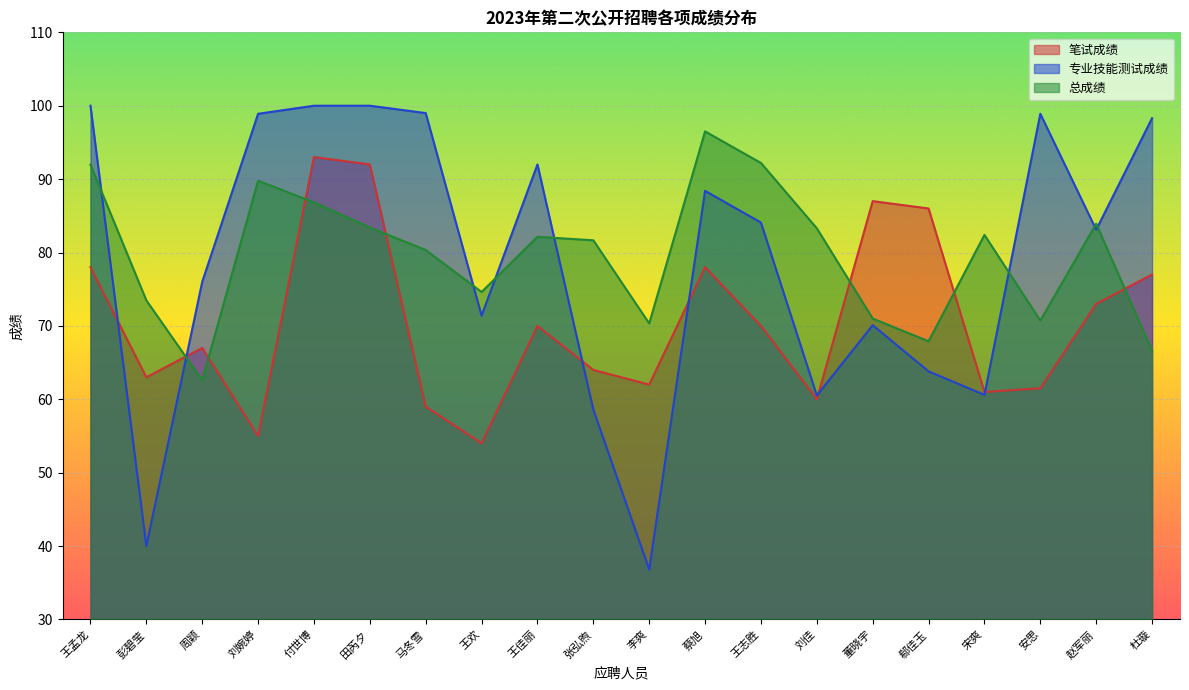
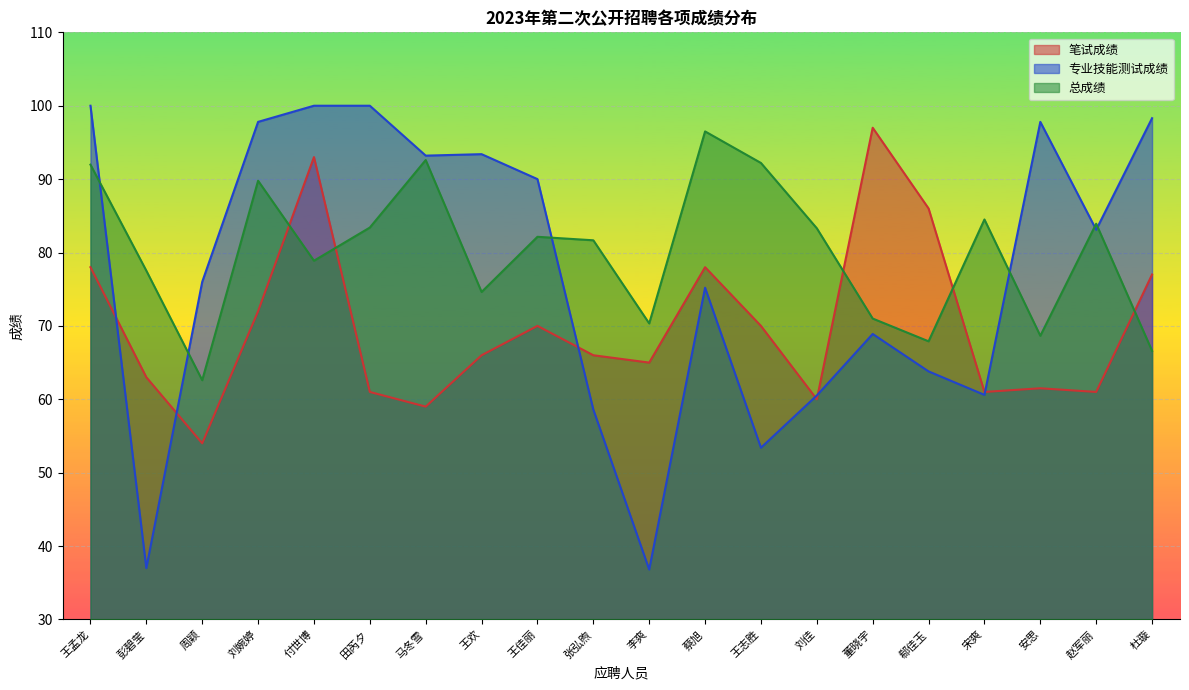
专业技能测试成绩, 彭碧莹: 40 -> 37
总成绩, 彭碧莹: 73 -> 78
笔试成绩, 周颖: 67 -> 54
笔试成绩, 刘婉婷: 55 -> 72
专业技能测试成绩, 刘婉婷: 99 -> 98
总成绩, 付世博: 87 -> 79
笔试成绩, 田芮夕: 92 -> 61
专业技能测试成绩, 马冬雪: 99 -> 93
总成绩, 马冬雪: 80 -> 93
笔试成绩, 王欢: 54 -> 66
专业技能测试成绩, 王欢: 71 -> 93
专业技能测试成绩, 王佳丽: 92 -> 90
笔试成绩, 张弘煦: 64 -> 66
笔试成绩, 李爽: 62 -> 65
专业技能测试成绩, 蔡旭: 88 -> 75
专业技能测试成绩, 王志胜: 84 -> 53
笔试成绩, 董晓宇: 87 -> 97
专业技能测试成绩, 董晓宇: 70 -> 69
总成绩, 宋爽: 82 -> 85
专业技能测试成绩, 安思: 99 -> 98
总成绩, 安思: 71 -> 69
笔试成绩, 赵军丽: 73 -> 61
